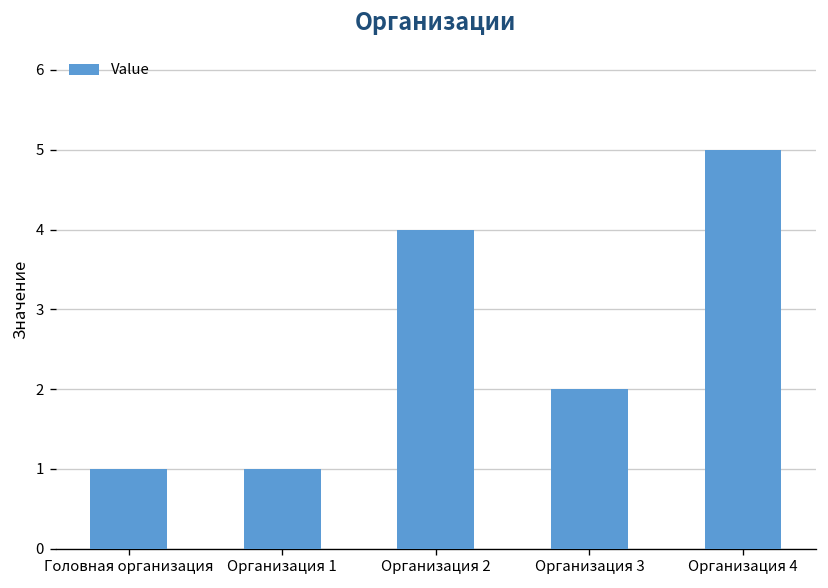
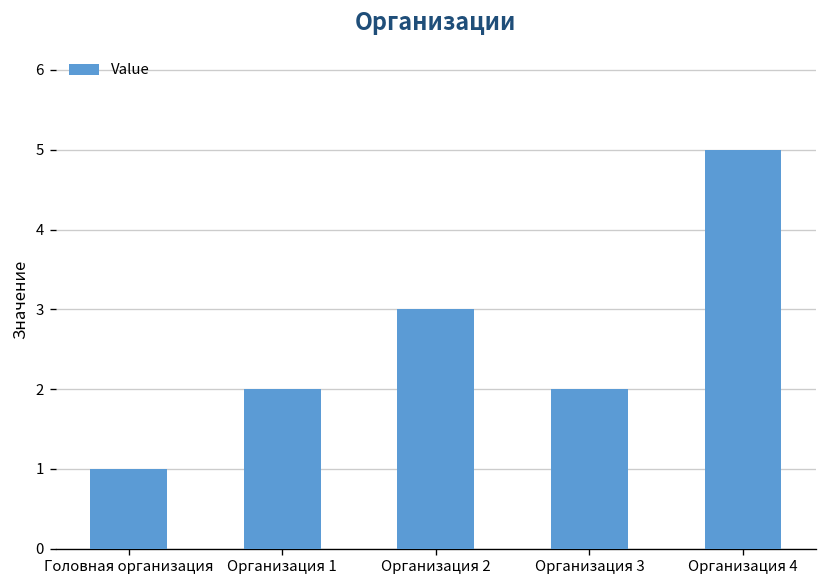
Организация 1: 1 -> 2
Организация 2: 4 -> 3
